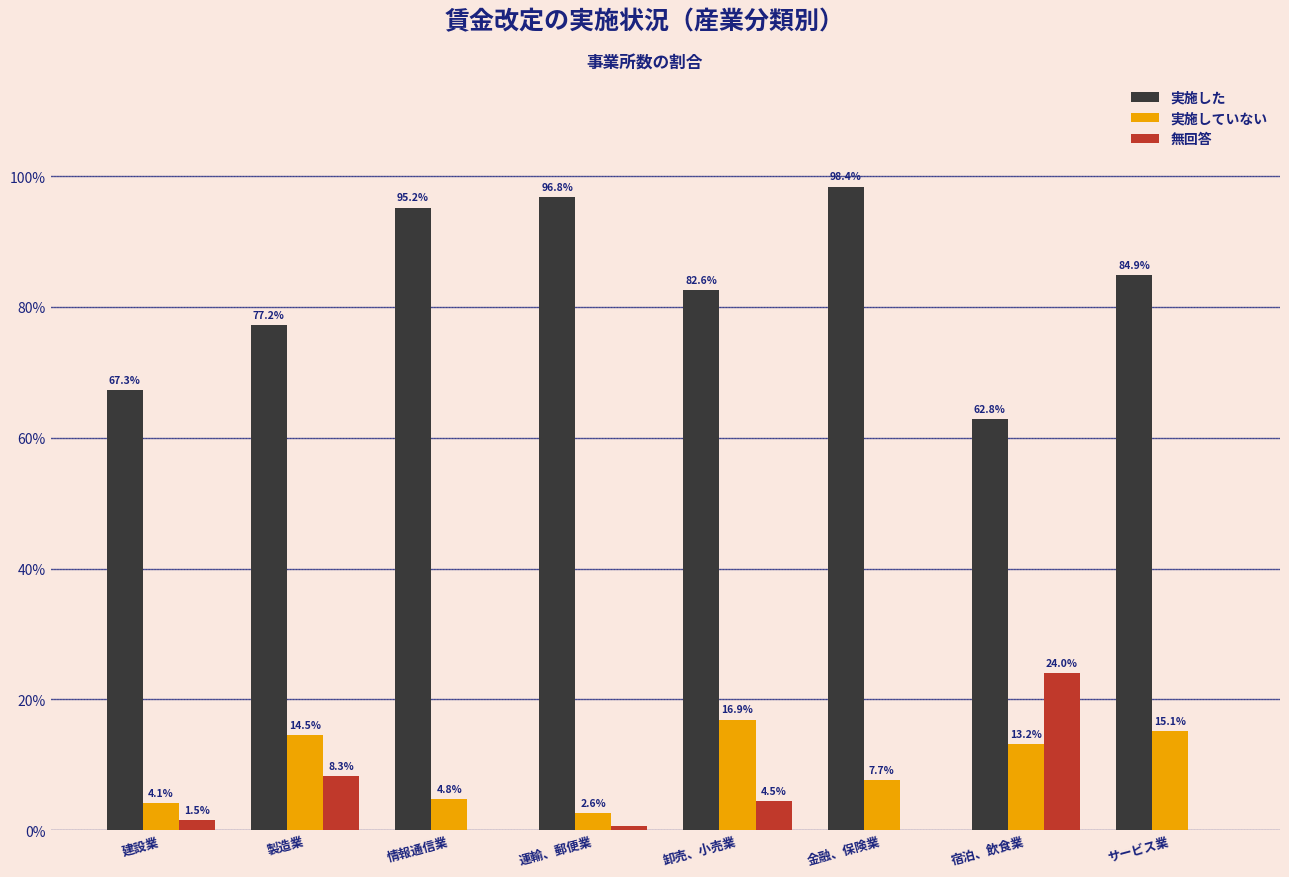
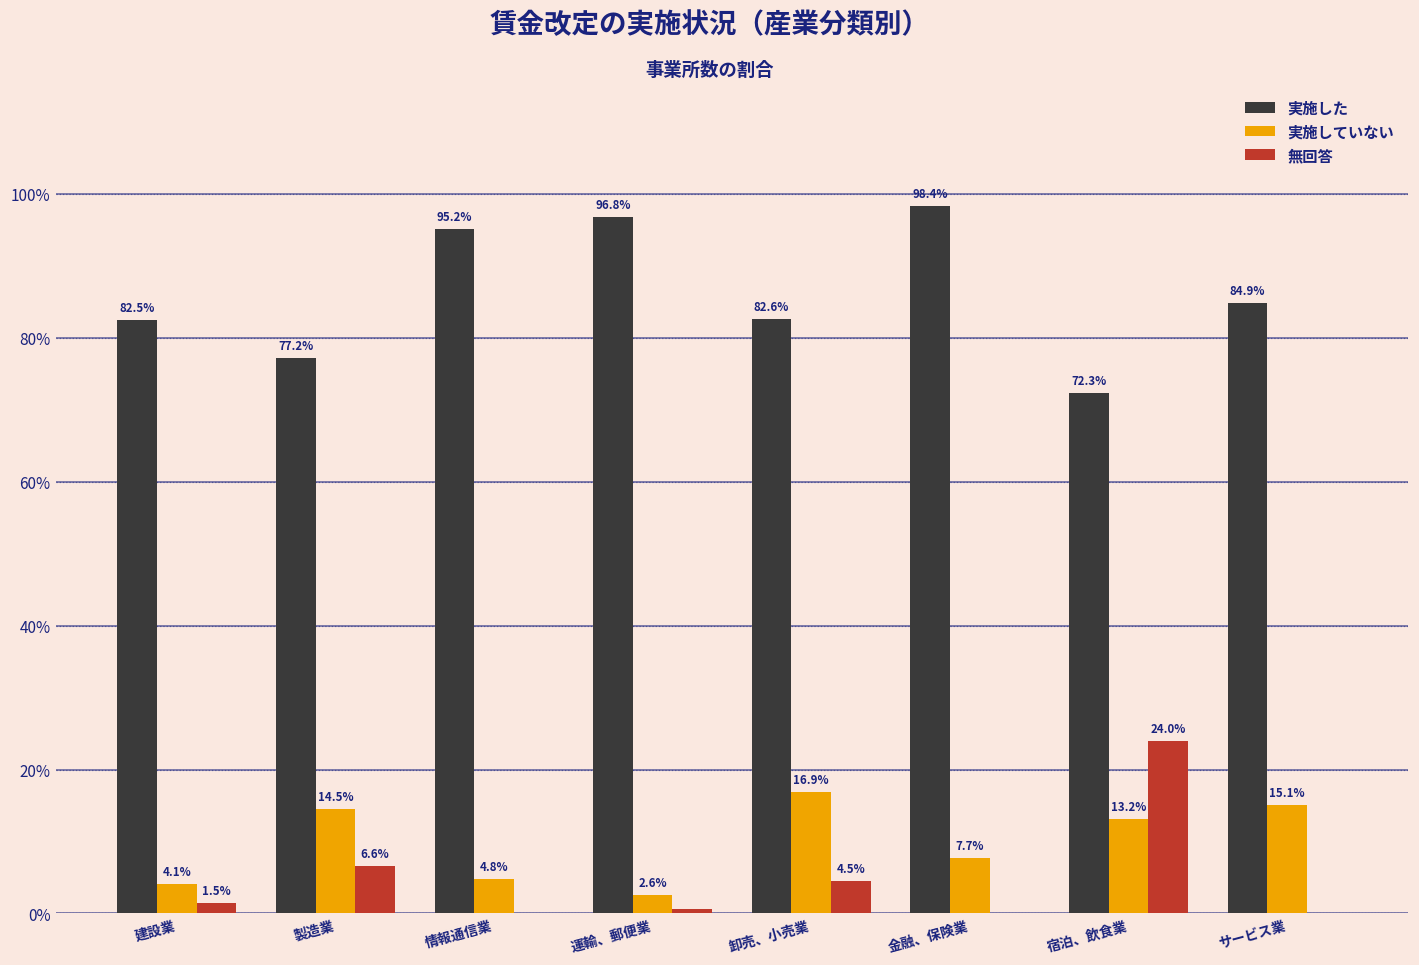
実施した, 建設業: 67.3% -> 82.5%
無回答, 製造業: 8.3% -> 6.6%
実施した, 宿泊、飲食業: 62.8% -> 72.3%
